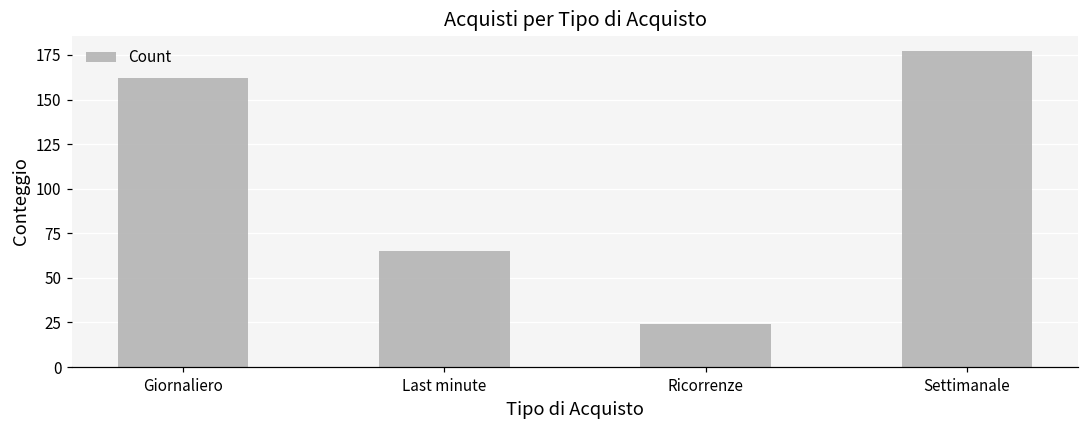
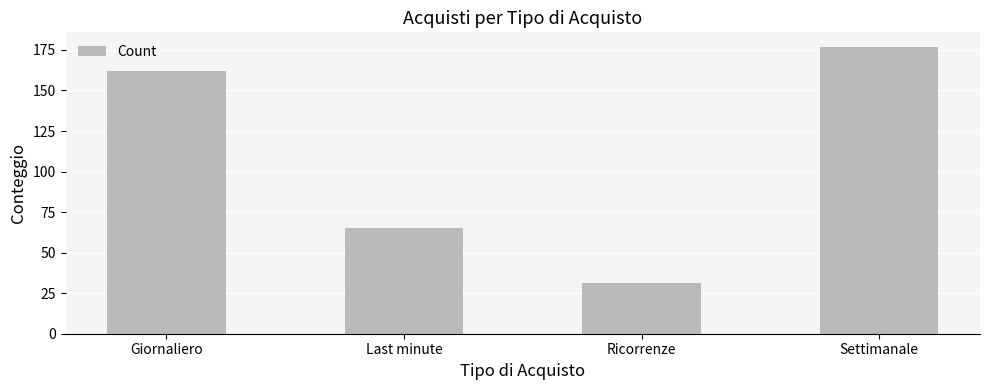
Ricorrenze: 24 -> 31
